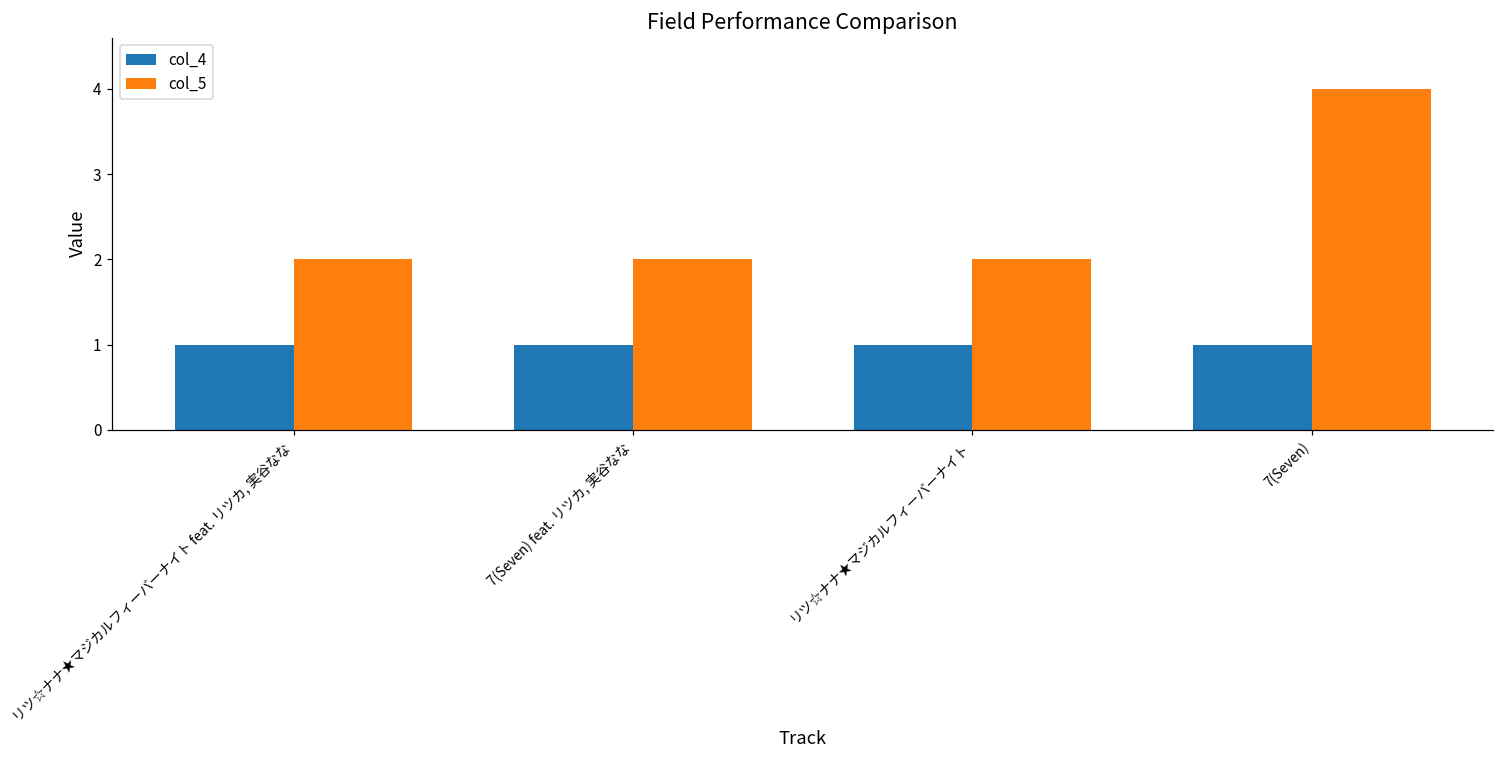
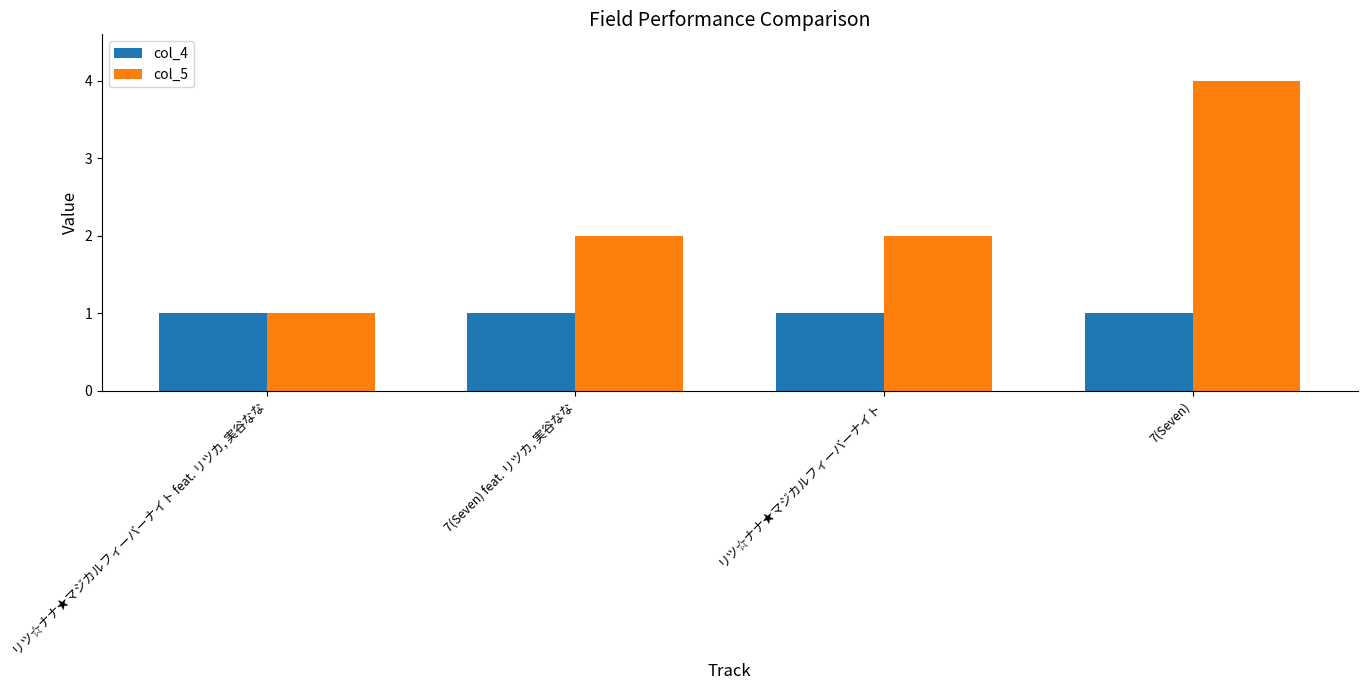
col_5, リツ☆ナナ★マジカルフィーバーナイト feat. リツカ, 実谷なな: 2 -> 1
